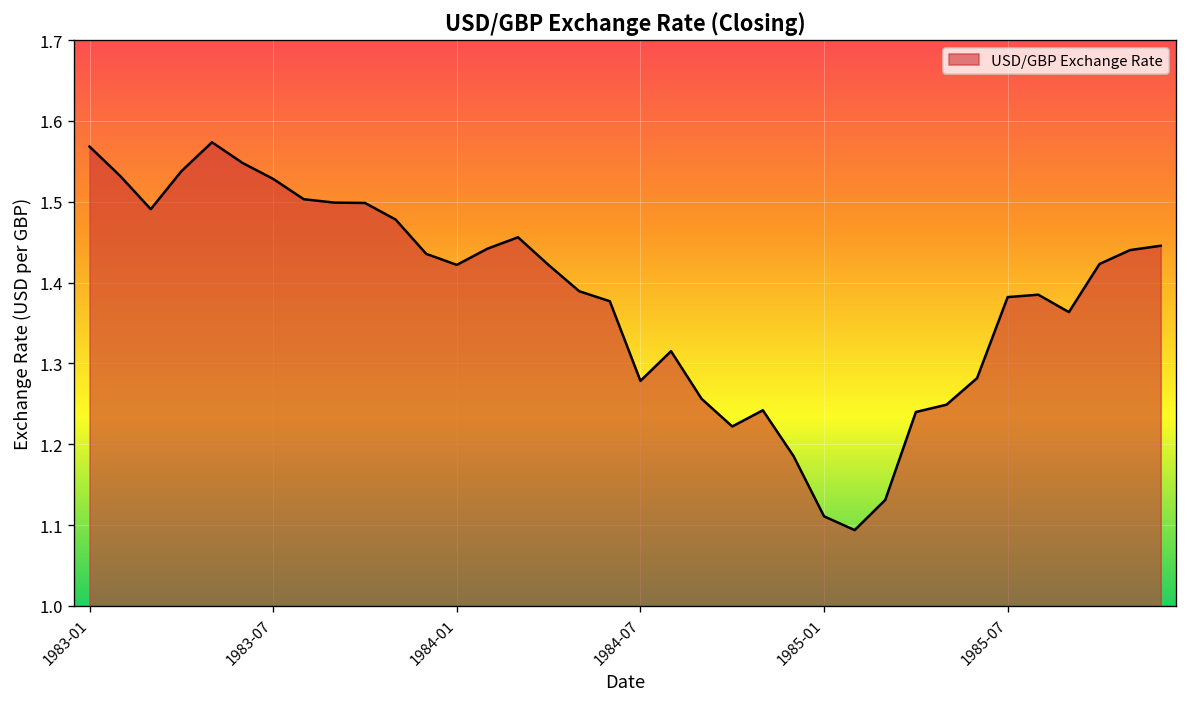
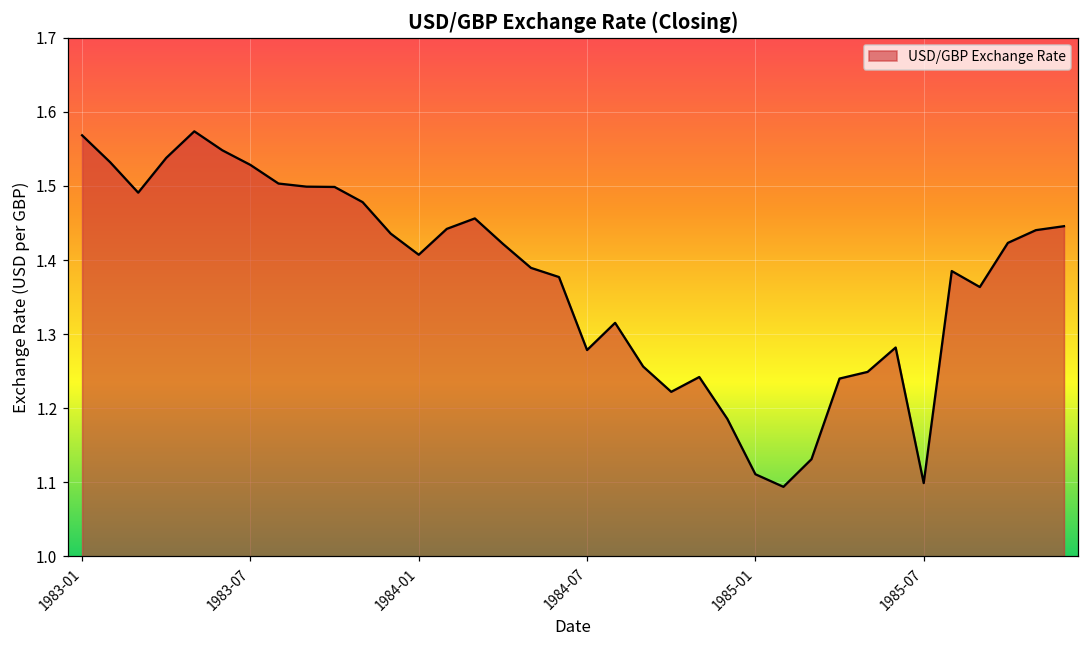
1984-01: 1.42 -> 1.41
1985-07: 1.38 -> 1.10
